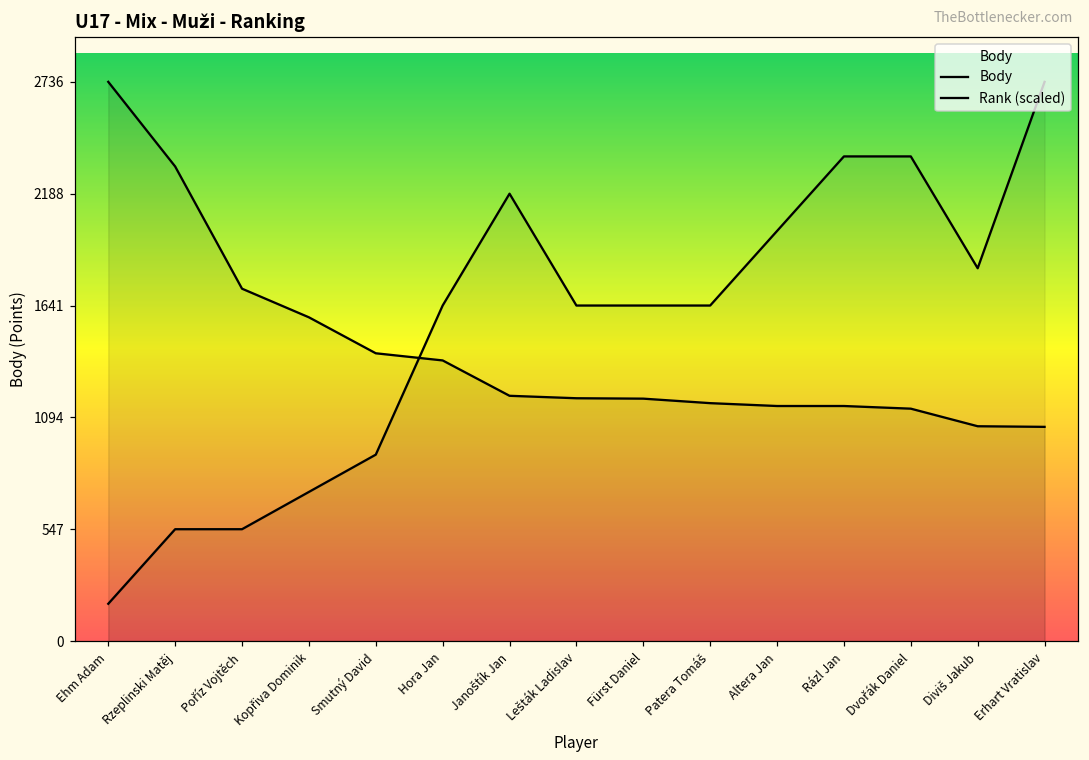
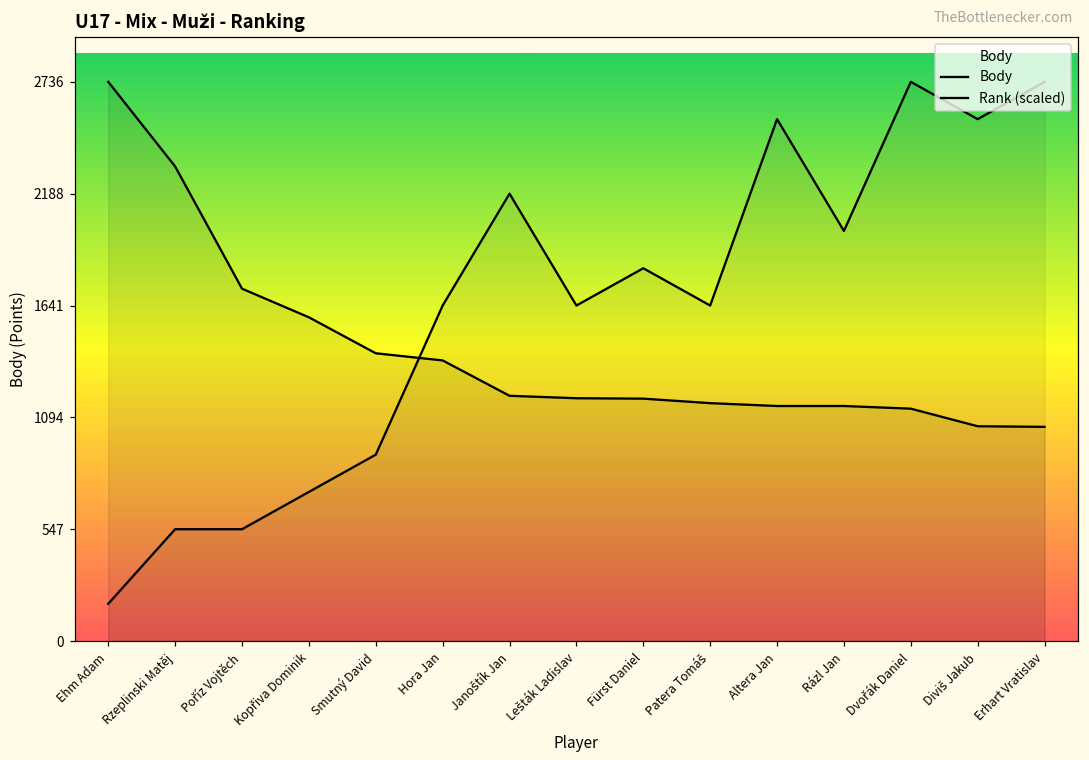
Rank (scaled), Fürst Daniel: 1640 -> 1820
Rank (scaled), Altera Jan: 2010 -> 2550
Rank (scaled), Rázl Jan: 2370 -> 2010
Rank (scaled), Dvořák Daniel: 2370 -> 2740
Rank (scaled), Diviš Jakub: 1820 -> 2550
